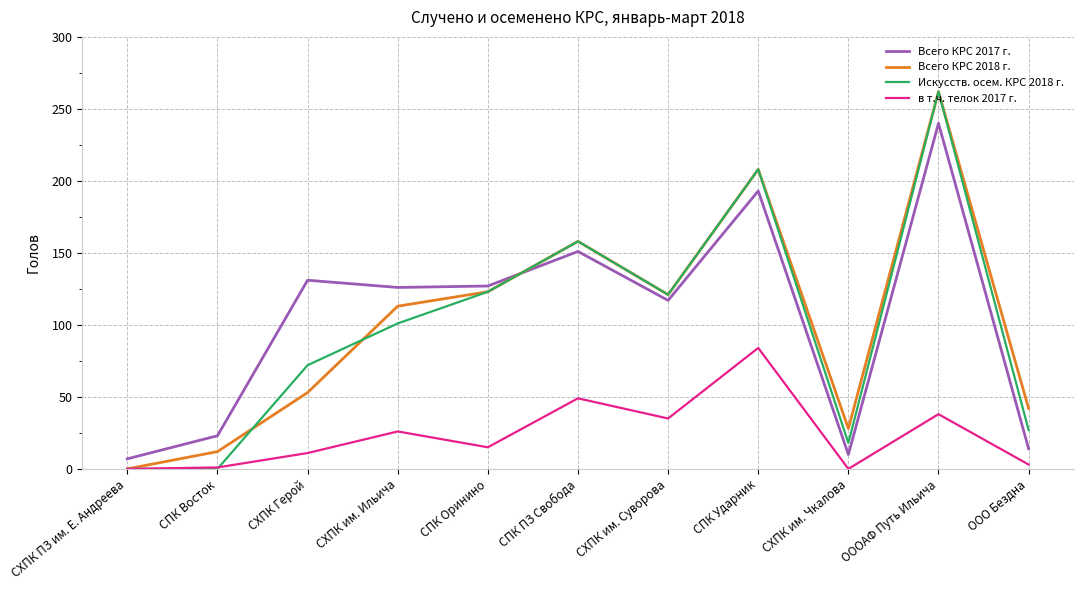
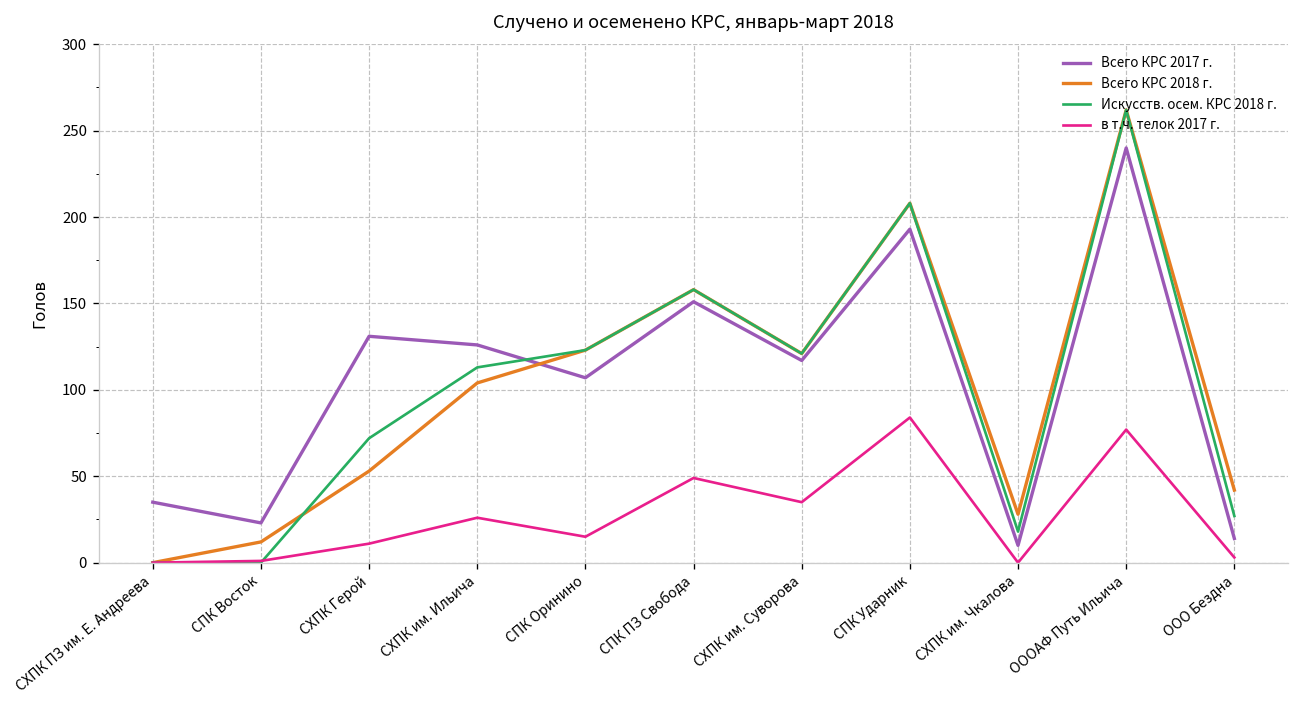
Всего КРС 2017 г., СХПК ПЗ им. Е. Андреева: 7 -> 35
Всего КРС 2018 г., СХПК им. Ильича: 113 -> 104
Искусств. осем. КРС 2018 г., СХПК им. Ильича: 101 -> 113
Всего КРС 2017 г., СПК Оринино: 127 -> 107
в т.ч. телок 2017 г., ОООАФ Путь Ильича: 38 -> 77
